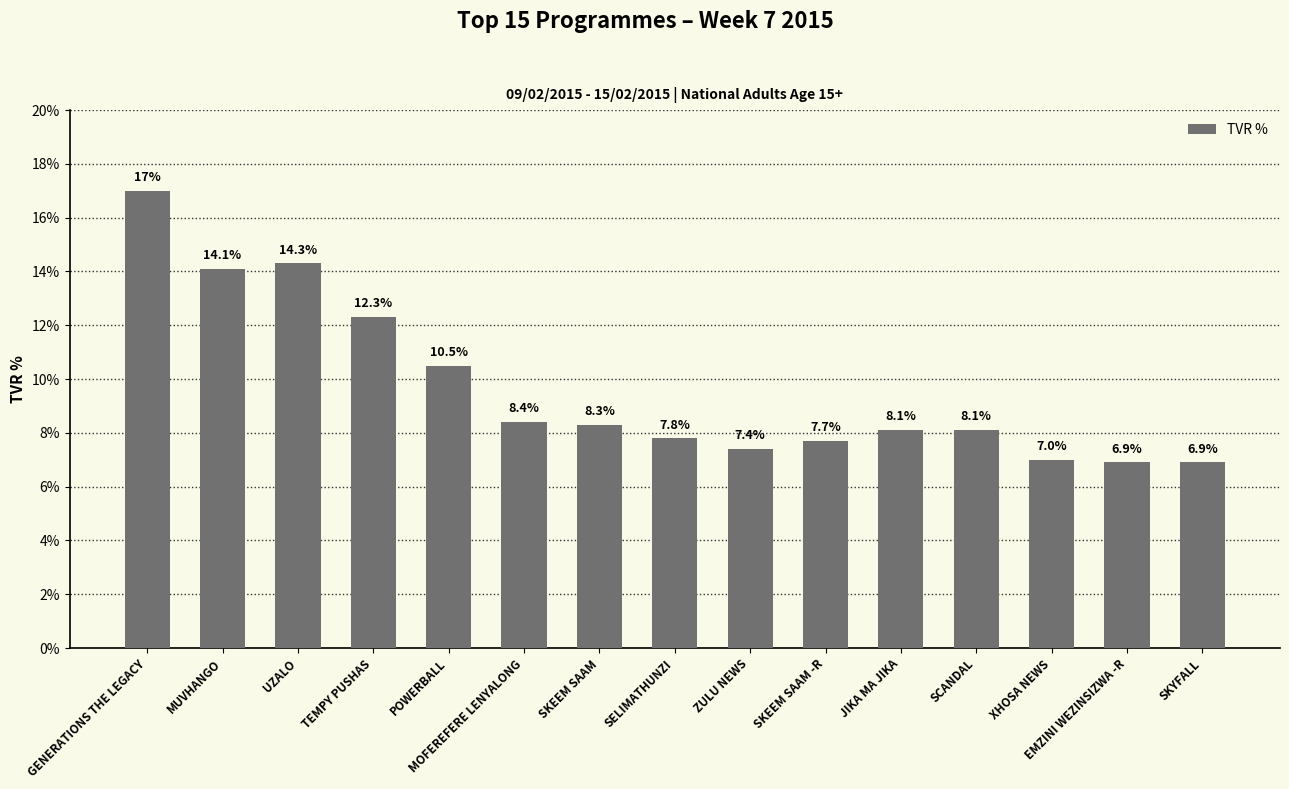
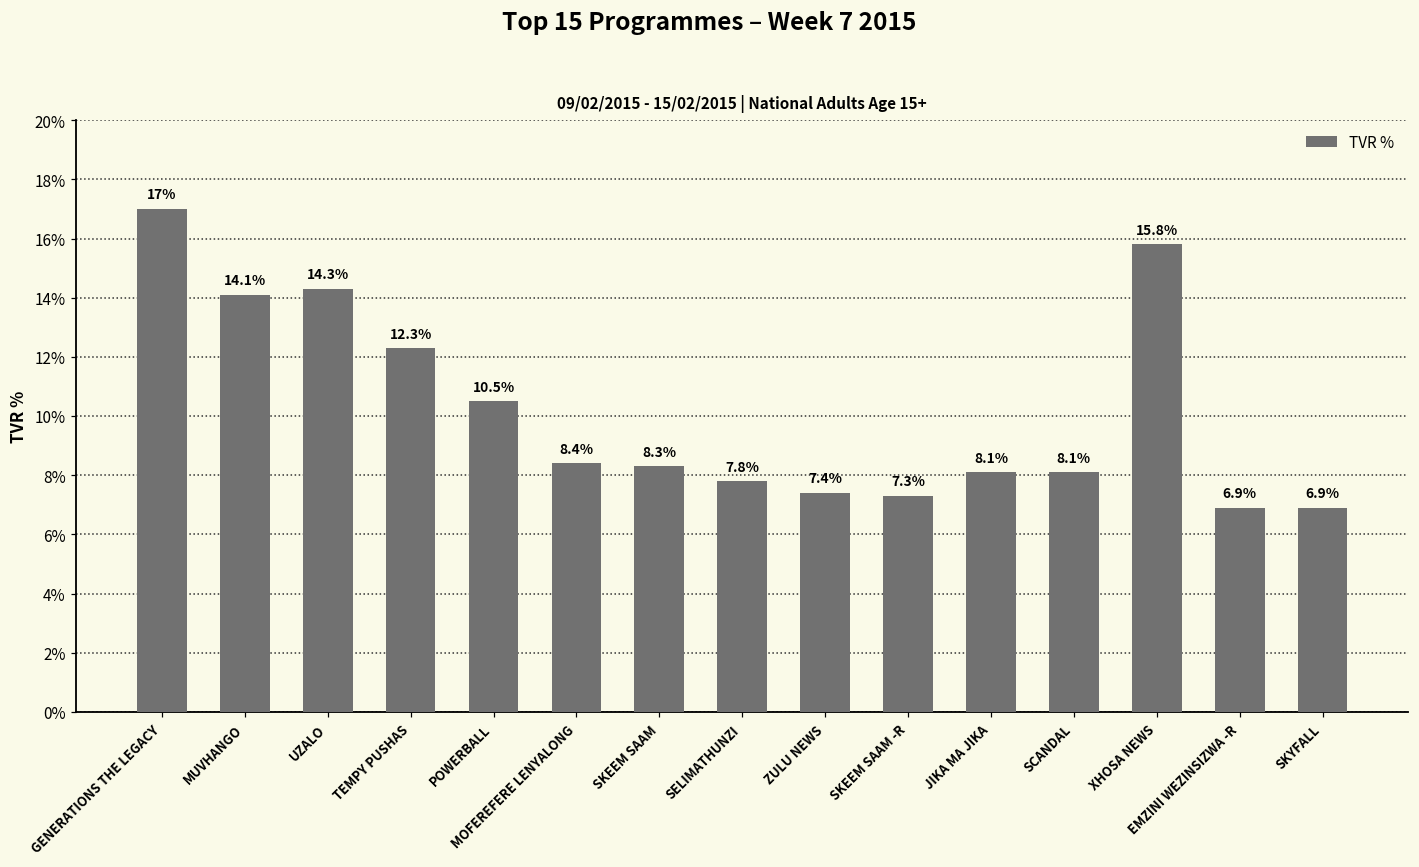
SKEEM SAAM -R: 7.7% -> 7.3%
XHOSA NEWS: 7.0% -> 15.8%
